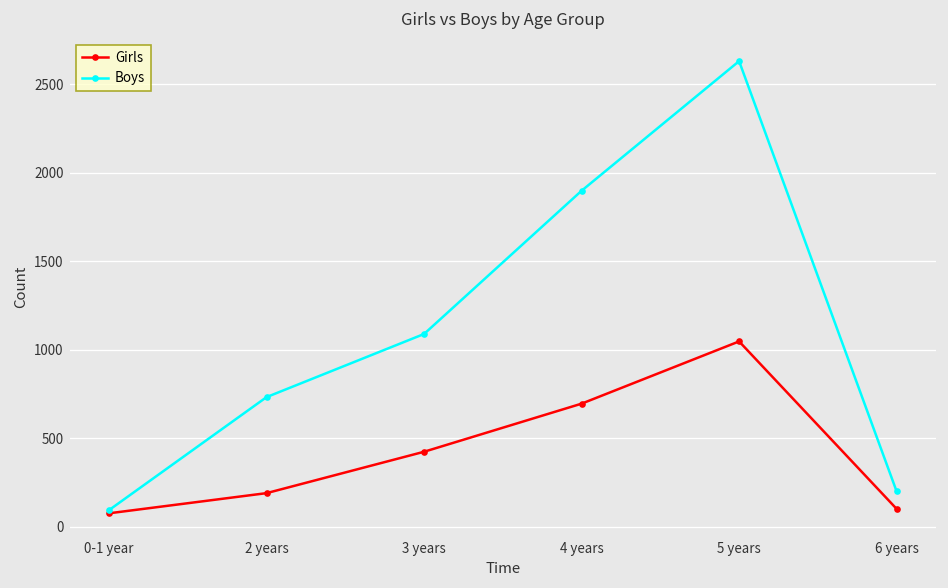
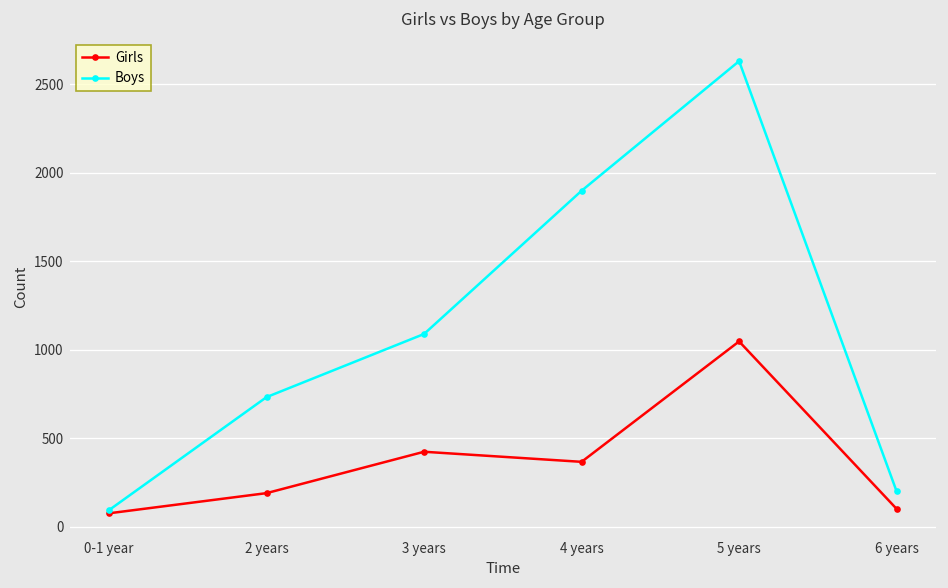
Girls, 4 years: 700 -> 370
